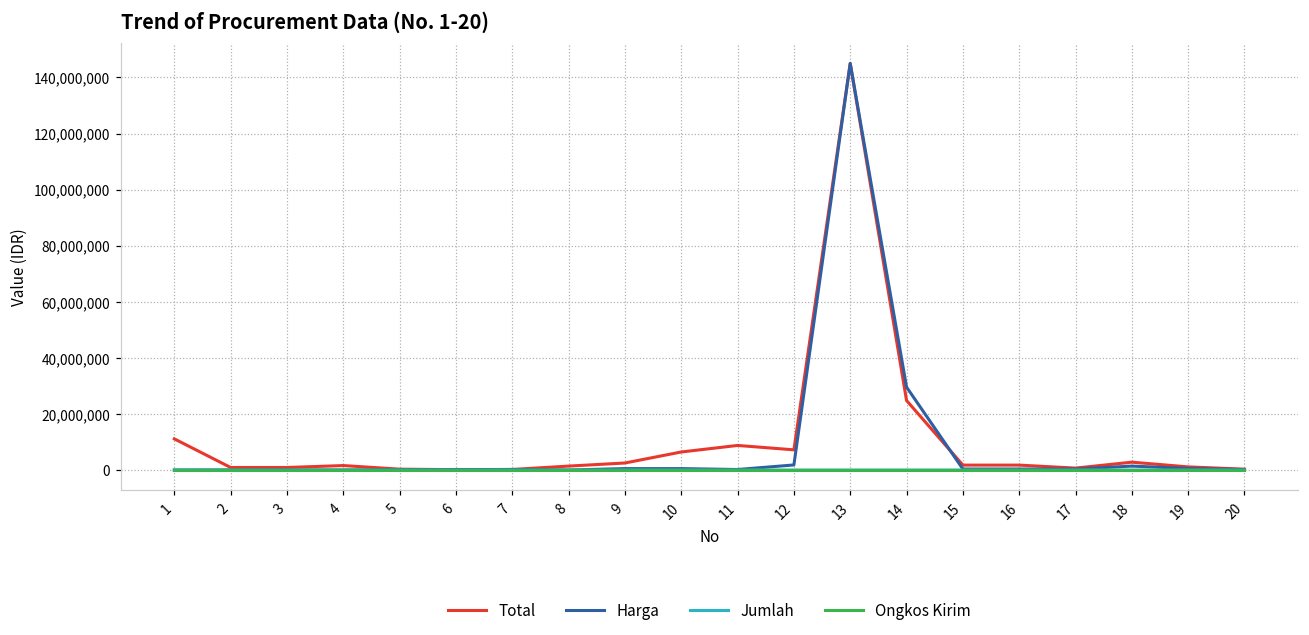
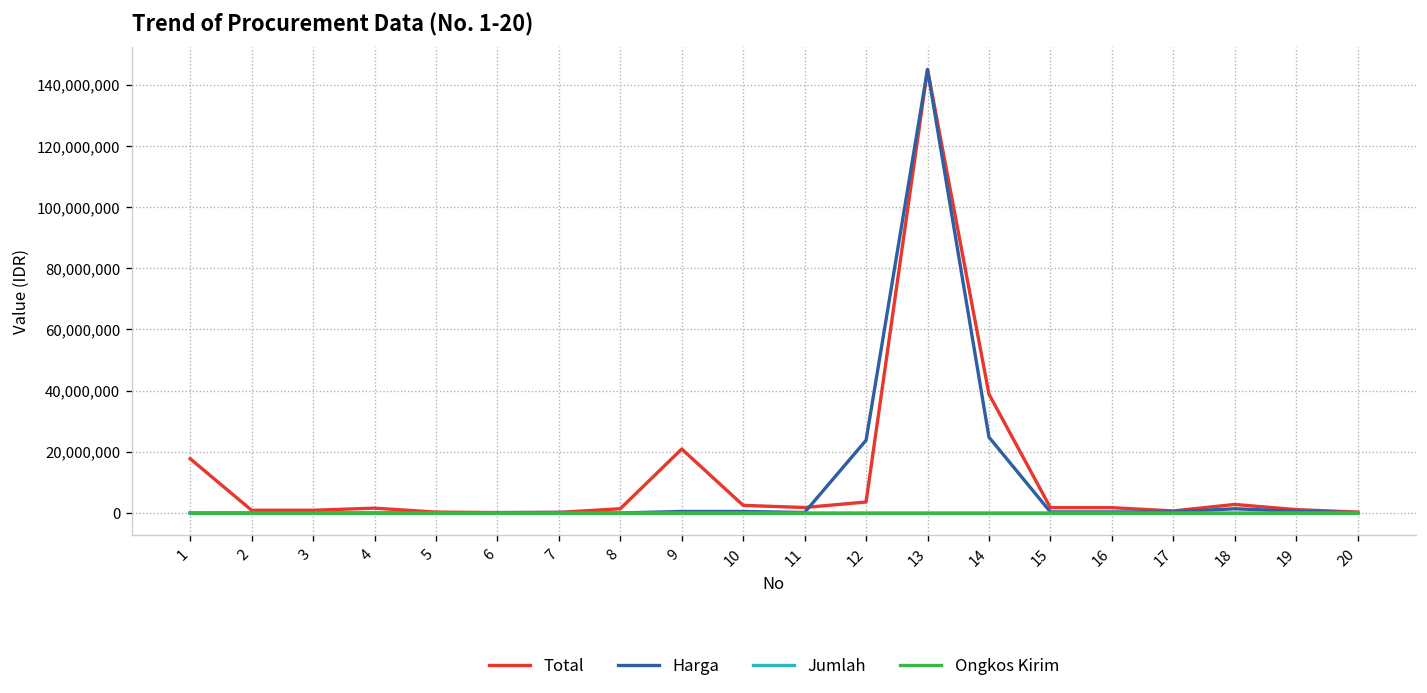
Total, 1: 11,000,000 -> 18,000,000
Total, 9: 2,000,000 -> 21,000,000
Total, 10: 6,000,000 -> 2,000,000
Total, 11: 9,000,000 -> 2,000,000
Total, 12: 7,000,000 -> 4,000,000
Harga, 12: 2,000,000 -> 24,000,000
Total, 14: 25,000,000 -> 39,000,000
Harga, 14: 30,000,000 -> 25,000,000
